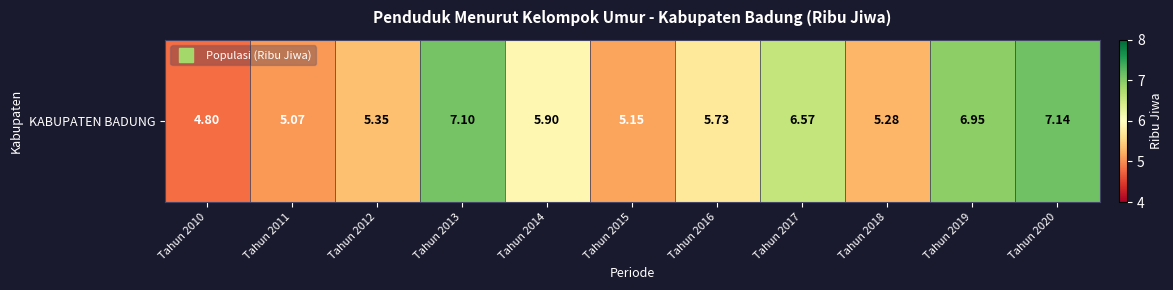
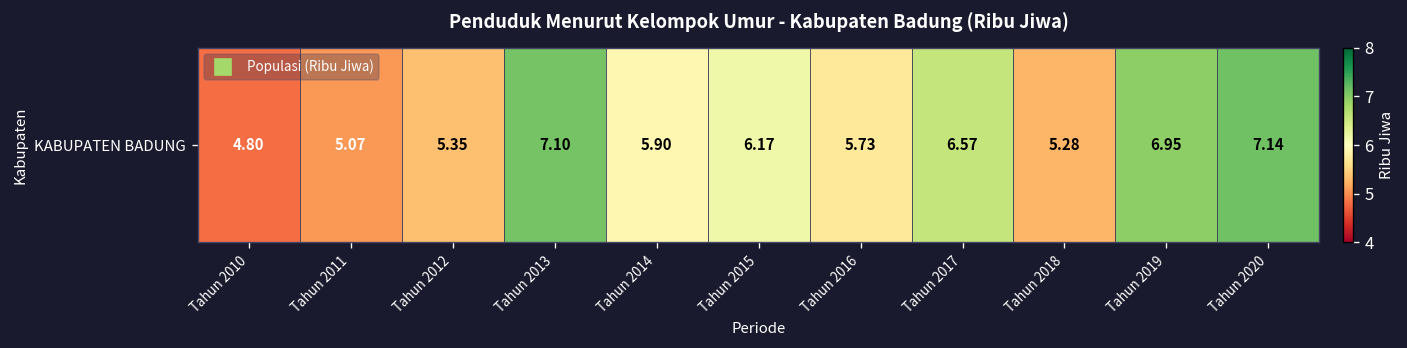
KABUPATEN BADUNG, Tahun 2015: 5.15 -> 6.17
